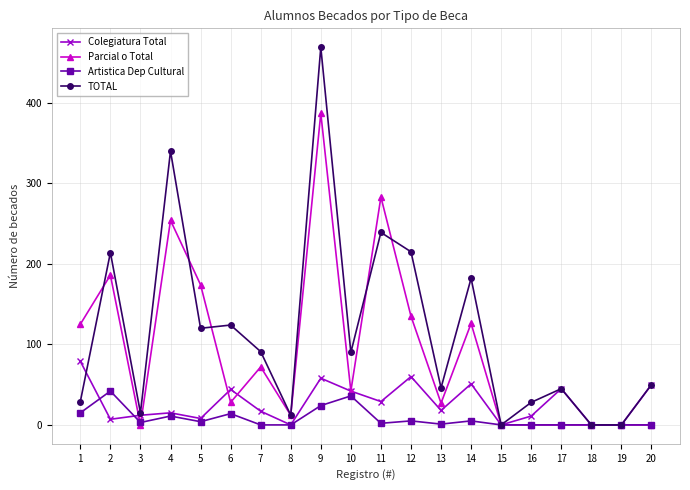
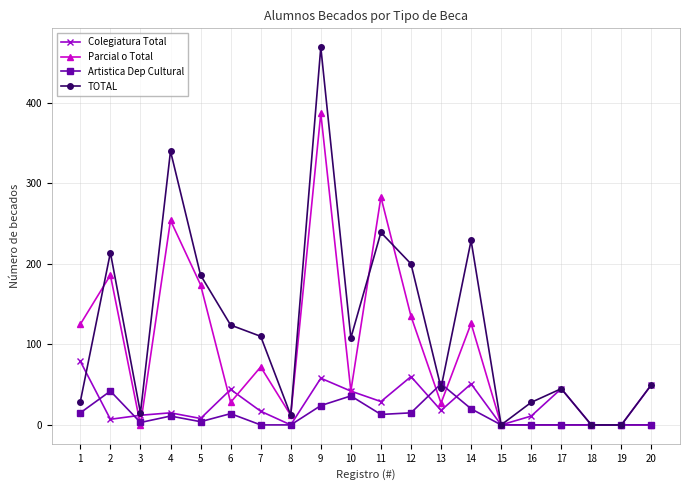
TOTAL, 5: 120 -> 190
TOTAL, 7: 90 -> 110
TOTAL, 10: 90 -> 110
Artistica Dep Cultural, 11: 0 -> 10
Artistica Dep Cultural, 12: 10 -> 20
TOTAL, 12: 220 -> 200
Artistica Dep Cultural, 13: 0 -> 50
Artistica Dep Cultural, 14: 10 -> 20
TOTAL, 14: 180 -> 230
